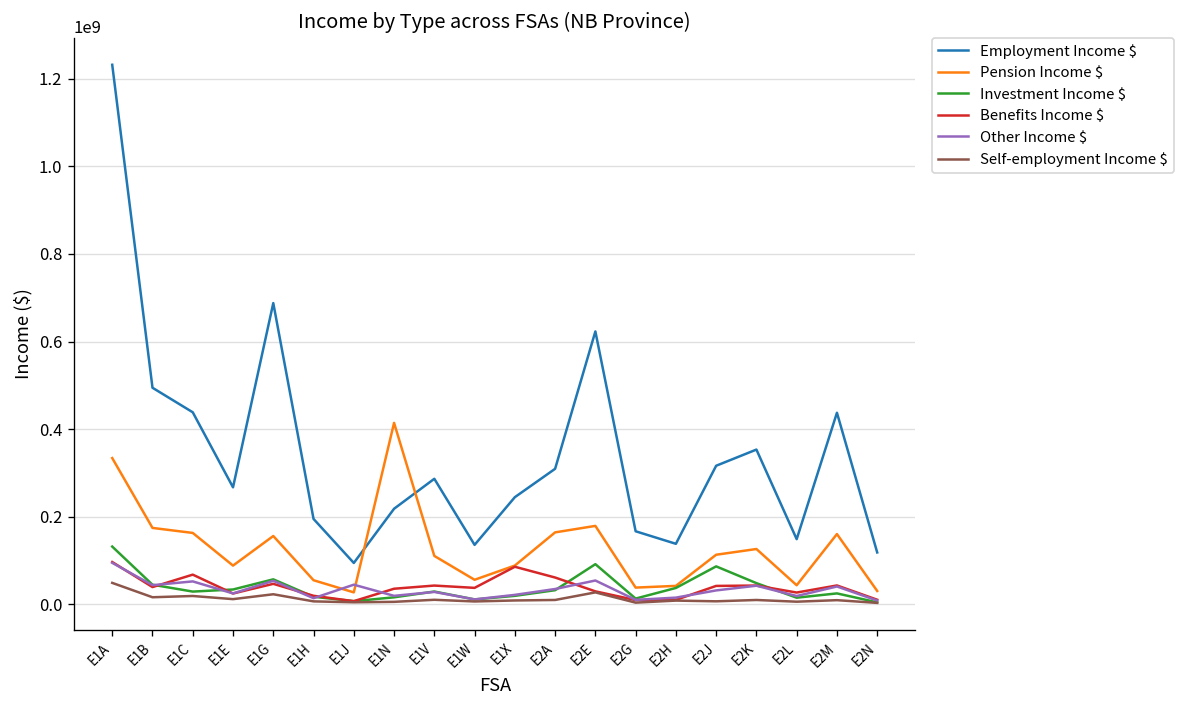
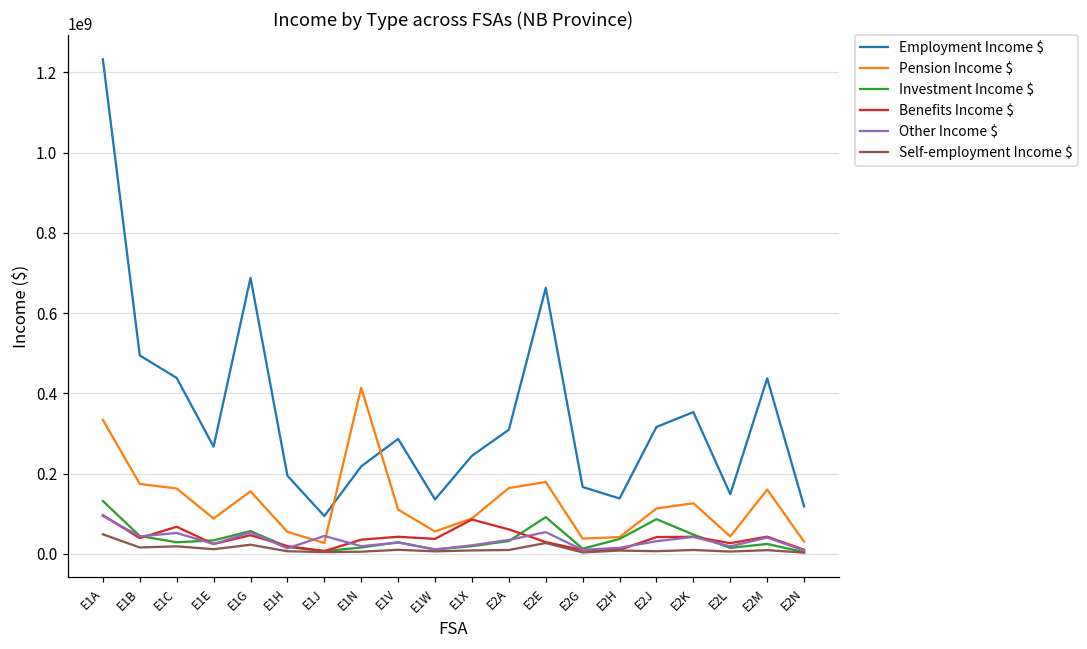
Employment Income $, E2E: 620000000 -> 660000000
